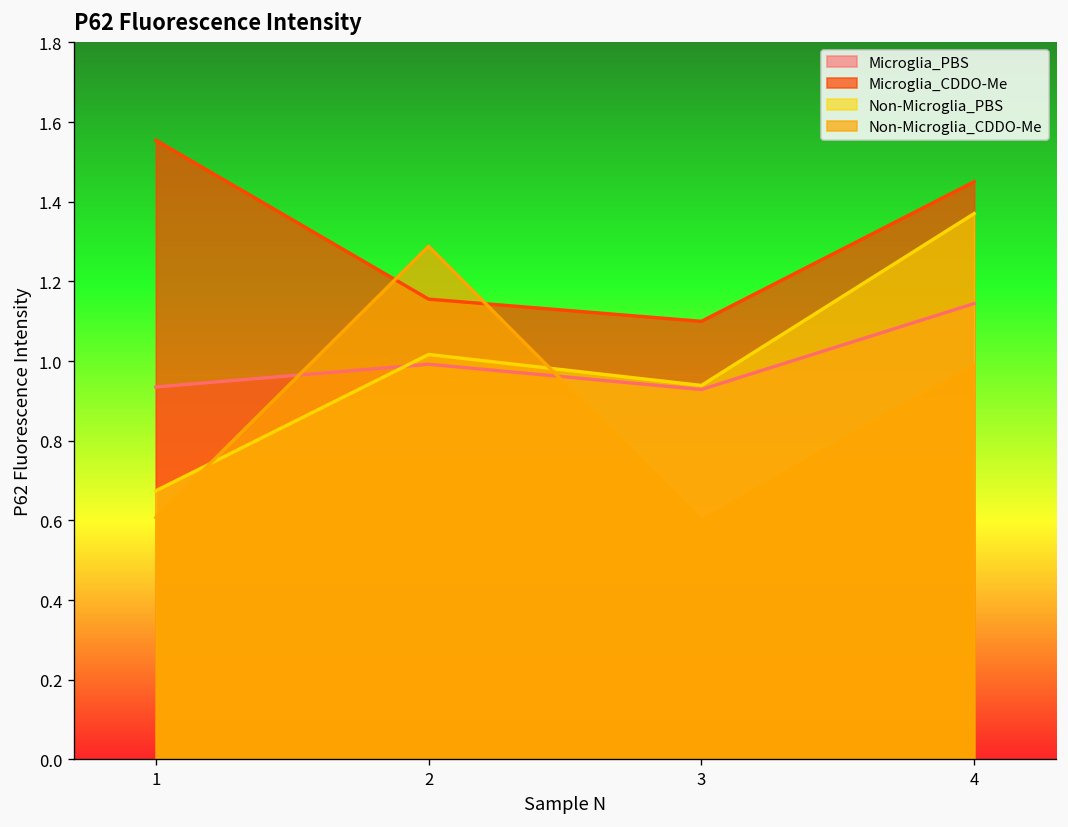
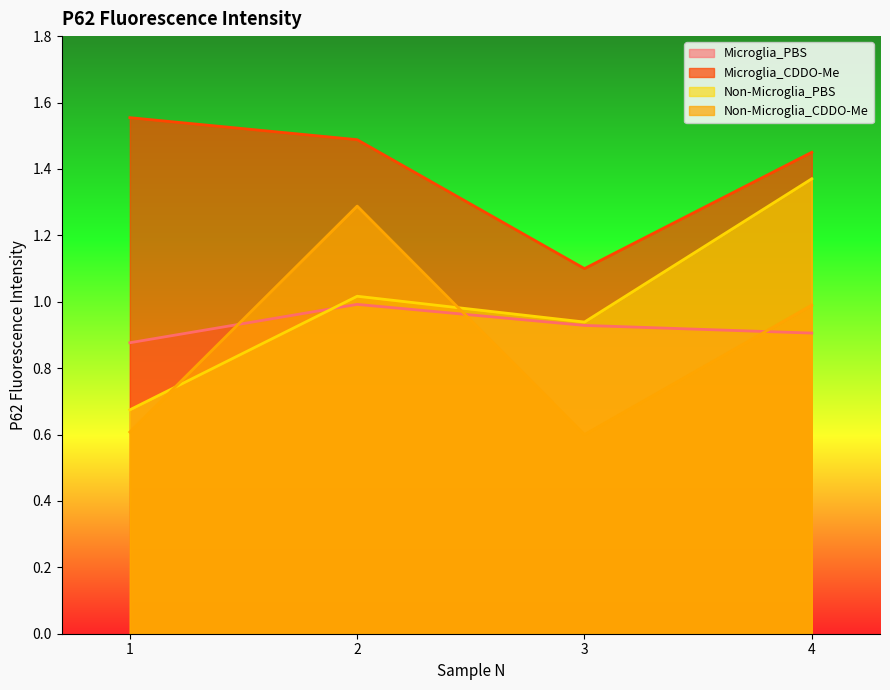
Microglia_PBS, 1: 0.93 -> 0.88
Microglia_CDDO-Me, 2: 1.16 -> 1.49
Microglia_PBS, 4: 1.14 -> 0.91
